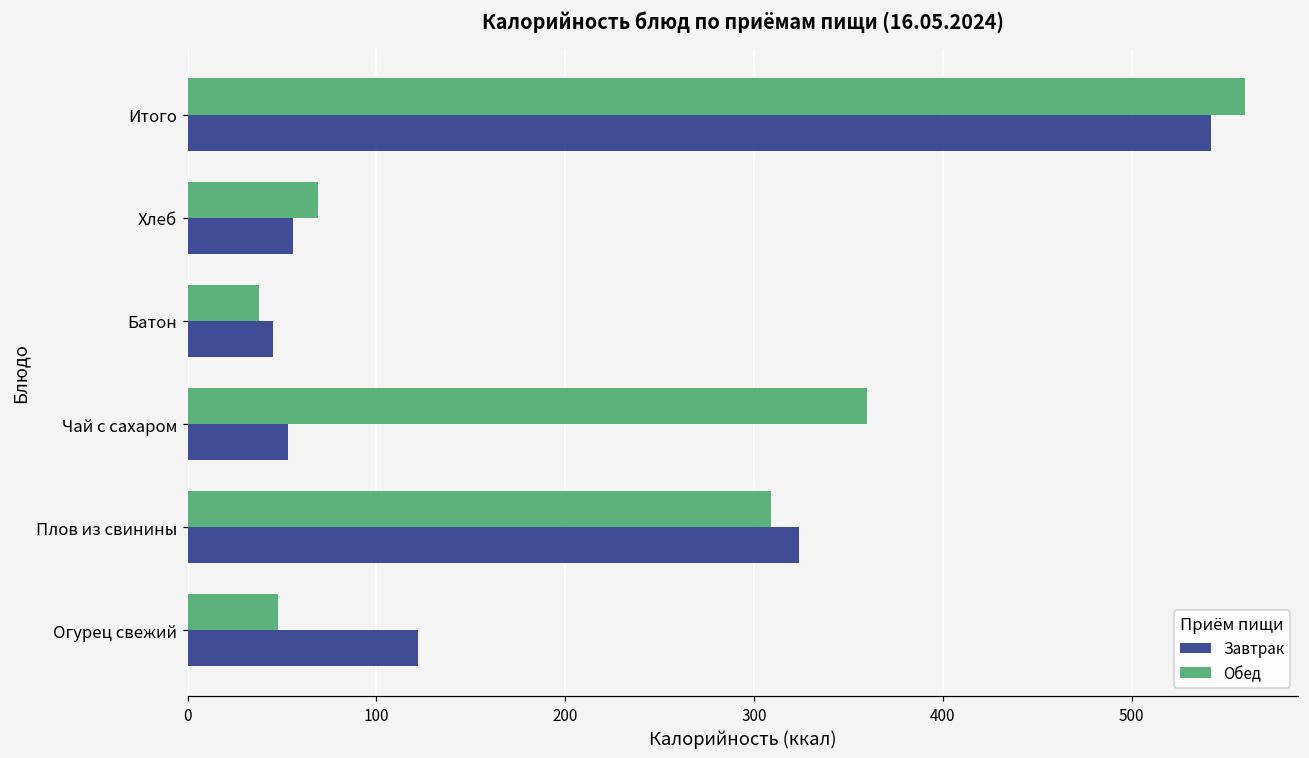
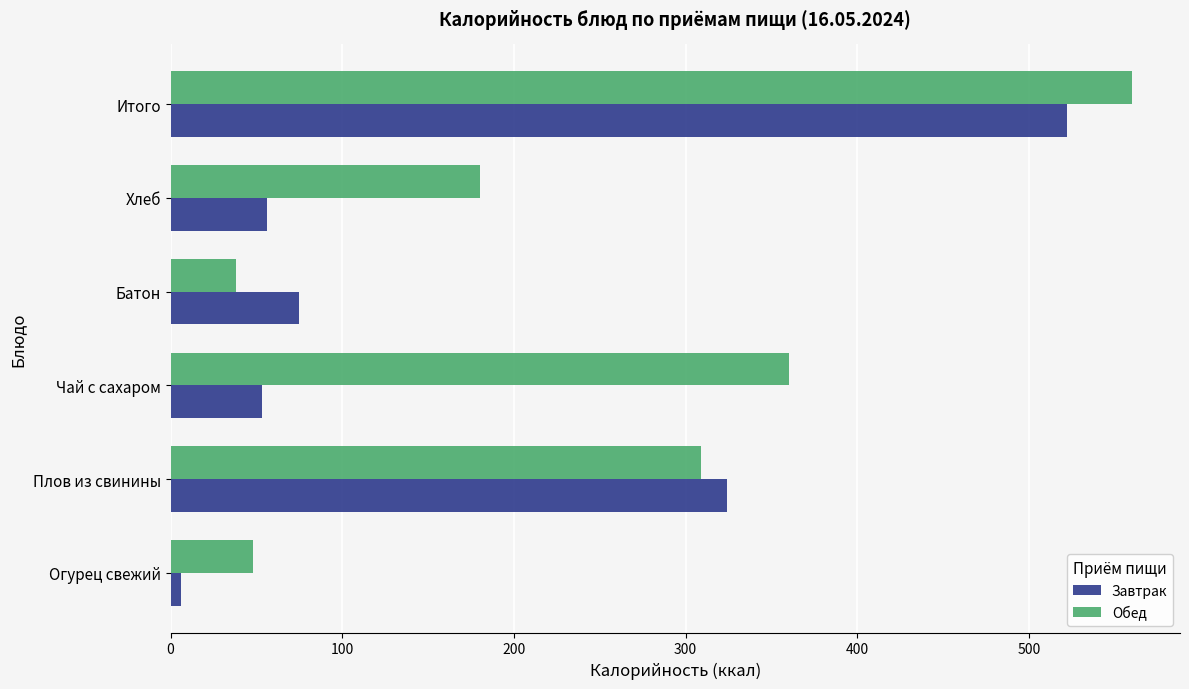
Завтрак, Итого: 542 -> 522
Обед, Хлеб: 69 -> 180
Завтрак, Батон: 45 -> 75
Завтрак, Огурец свежий: 122 -> 6
